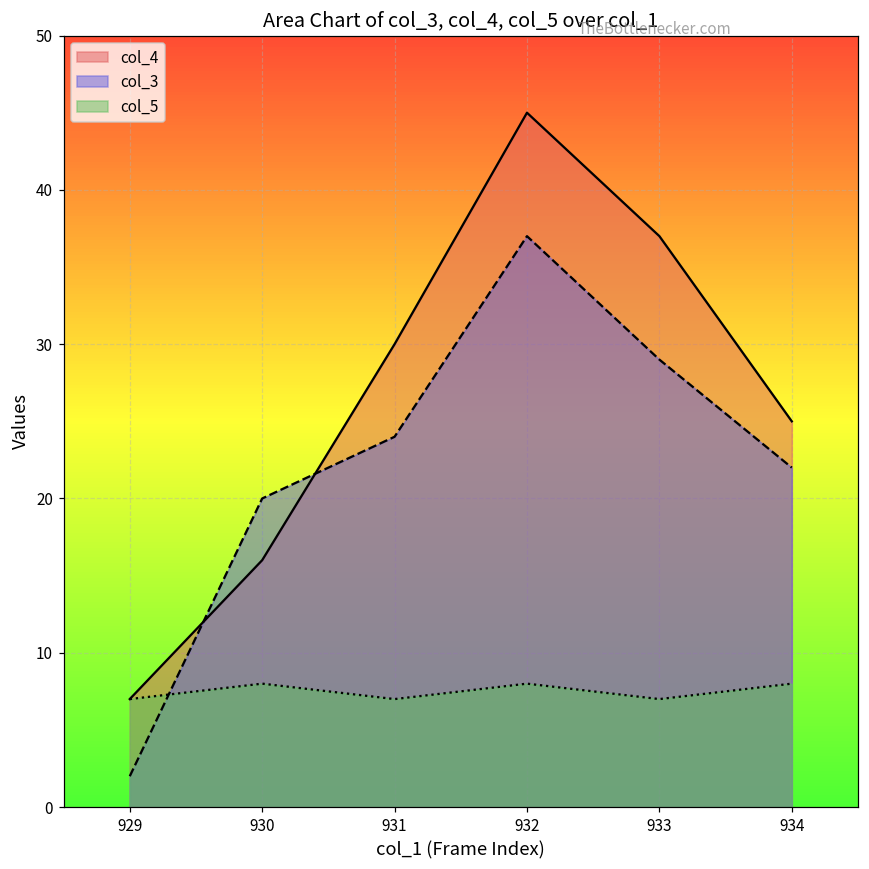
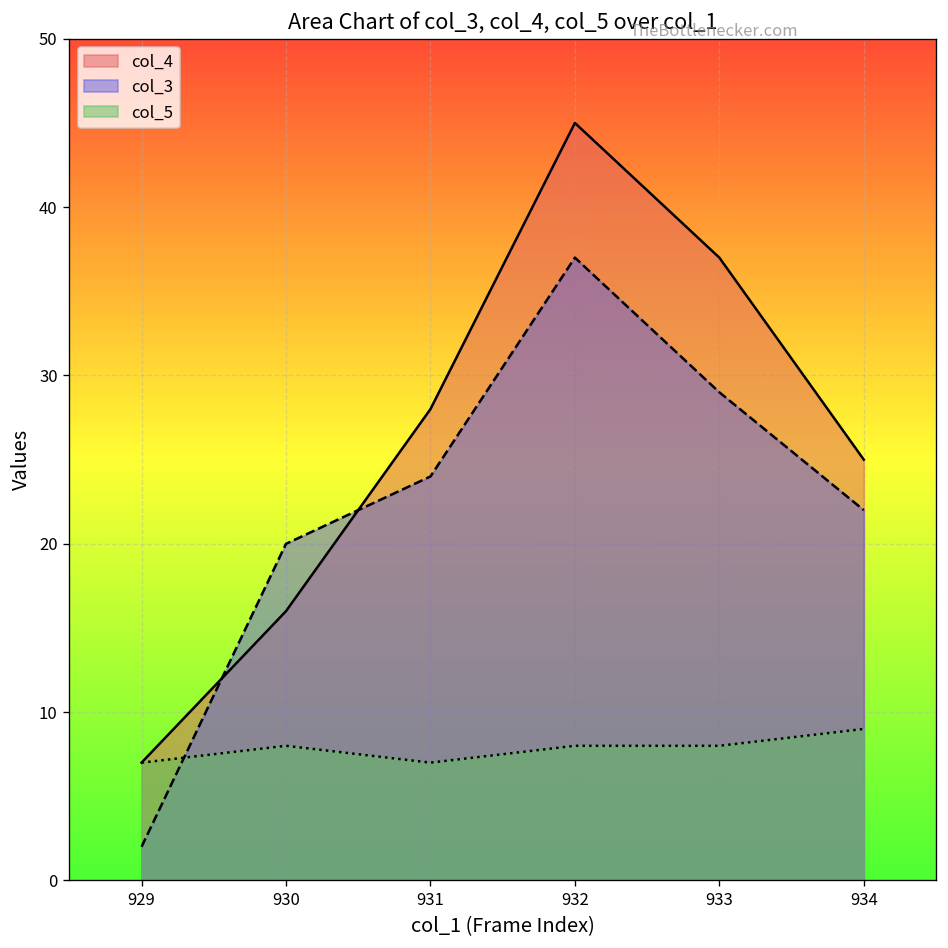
col_4, 931: 30 -> 28
col_5, 933: 7 -> 8
col_5, 934: 8 -> 9
